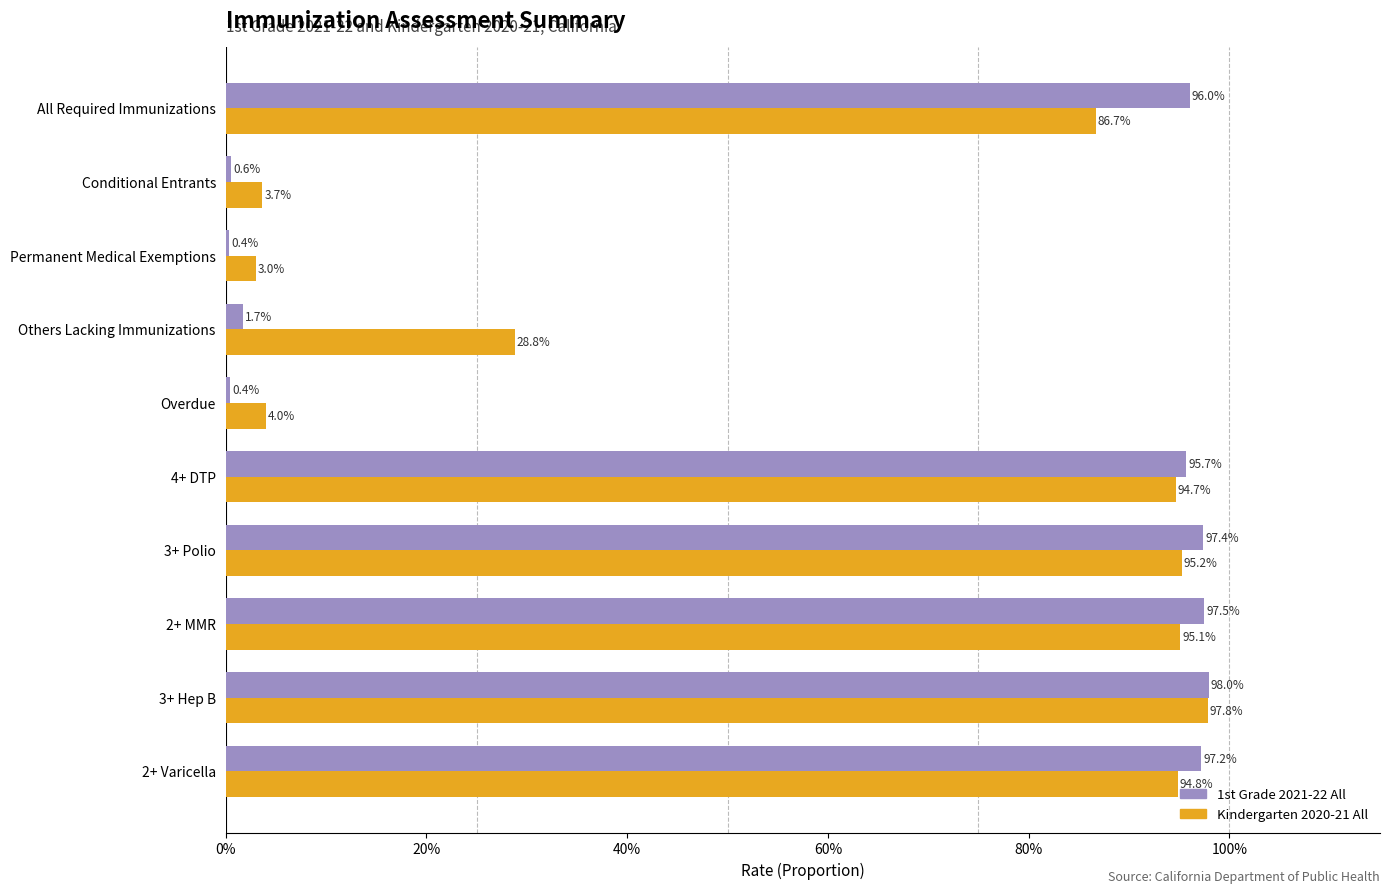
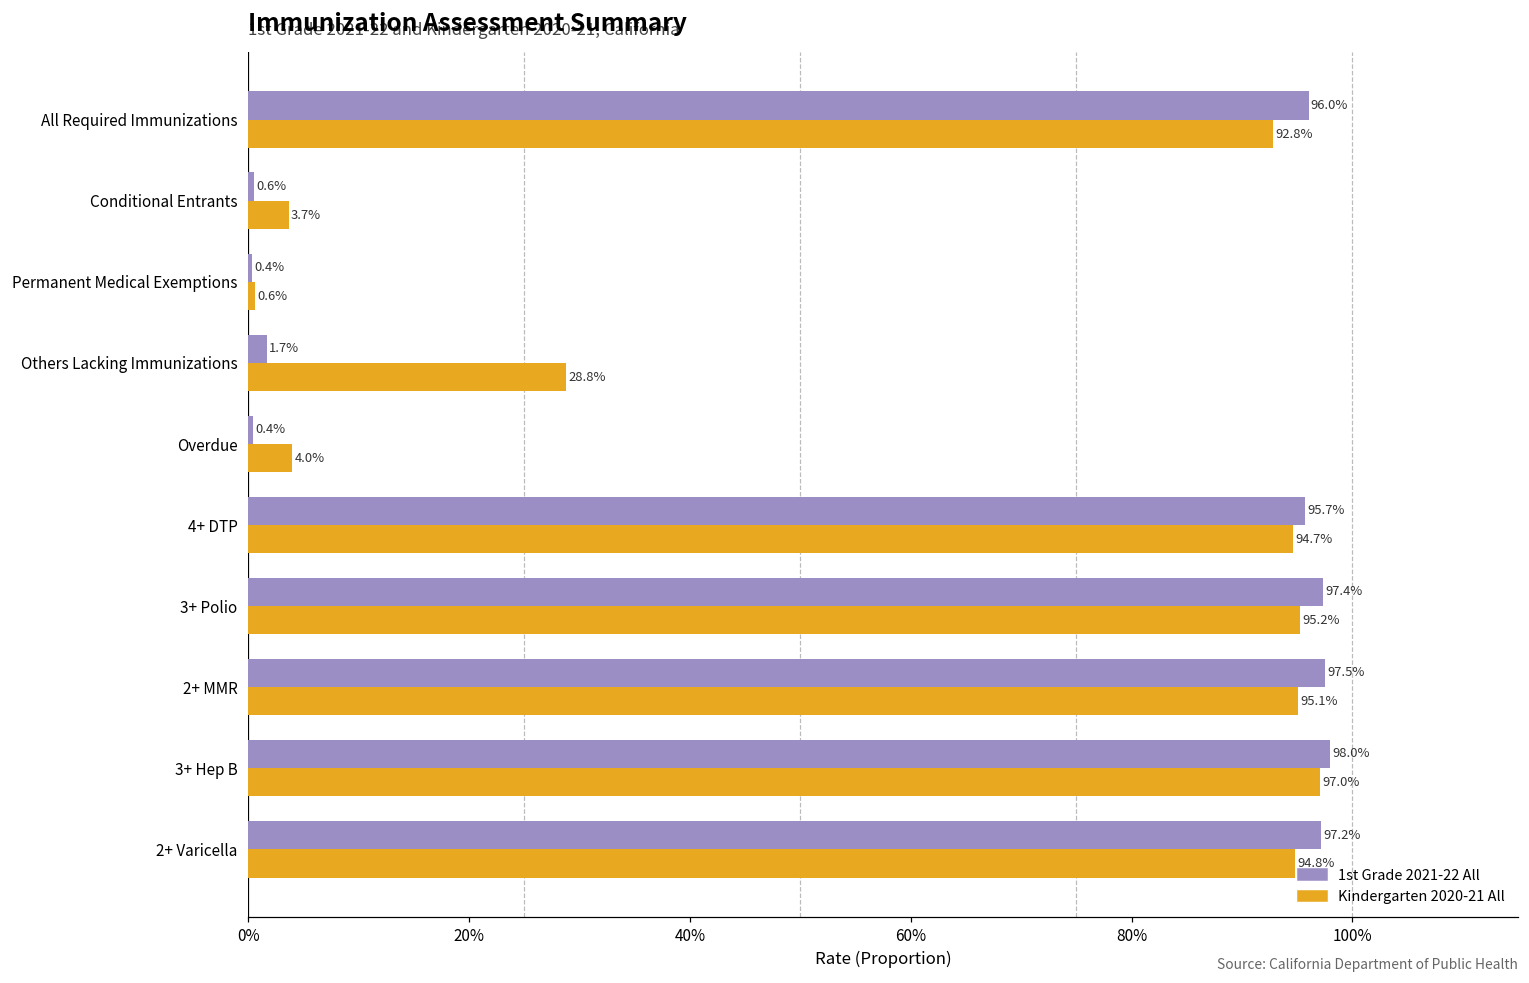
Kindergarten 2020-21 All, All Required Immunizations: 86.7% -> 92.8%
Kindergarten 2020-21 All, Permanent Medical Exemptions: 3.0% -> 0.6%
Kindergarten 2020-21 All, 3+ Hep B: 97.8% -> 97.0%
